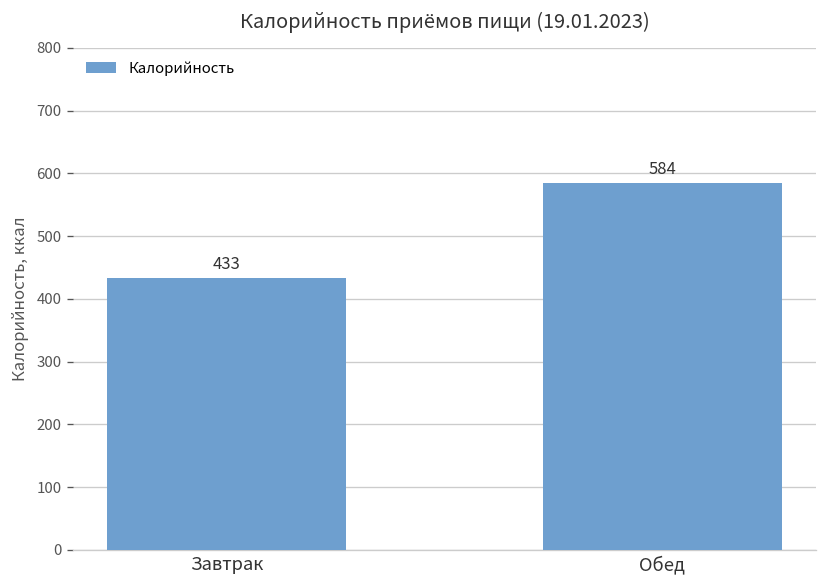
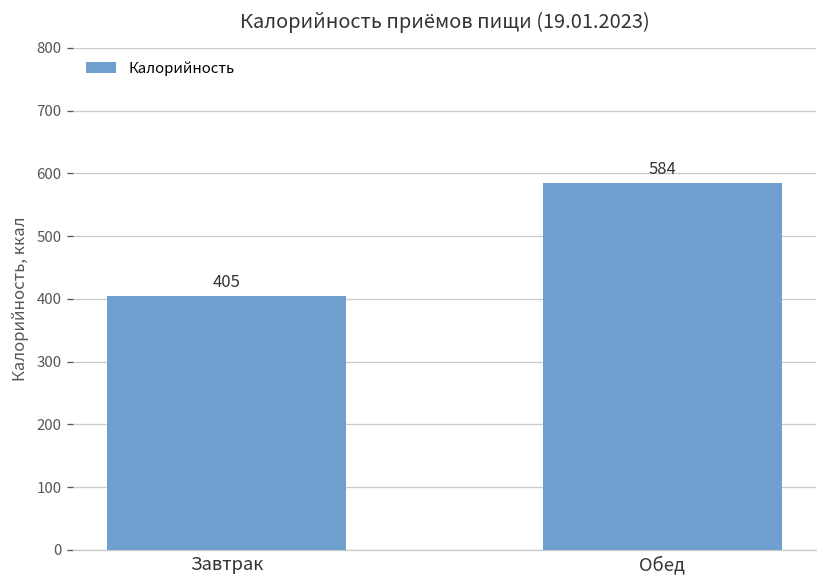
Завтрак: 433 -> 405
